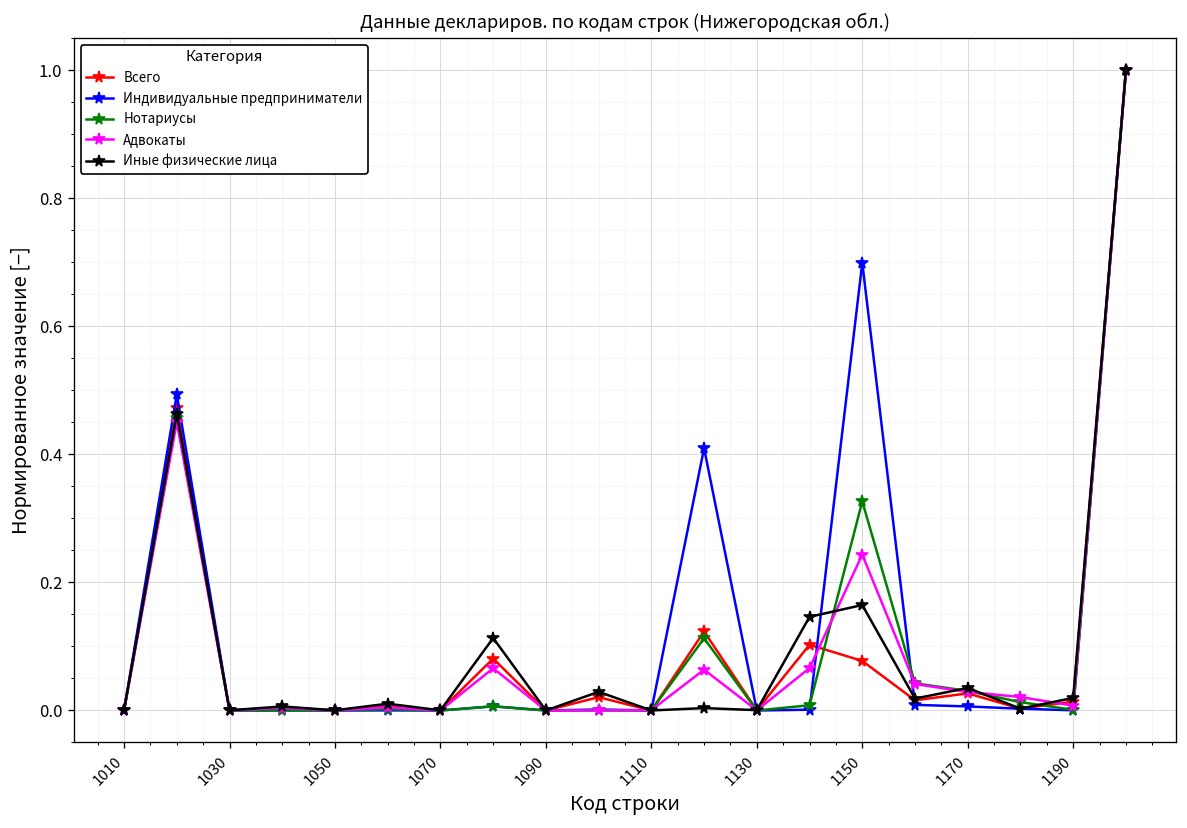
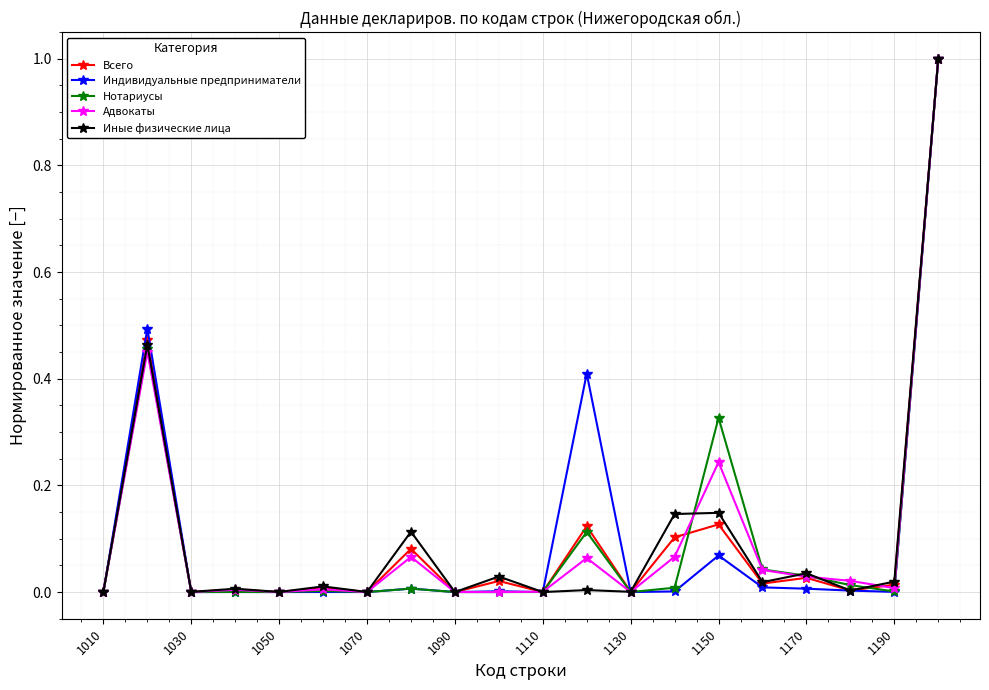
Всего, 1150: 0.08 -> 0.13
Индивидуальные предприниматели, 1150: 0.70 -> 0.07
Иные физические лица, 1150: 0.16 -> 0.15
